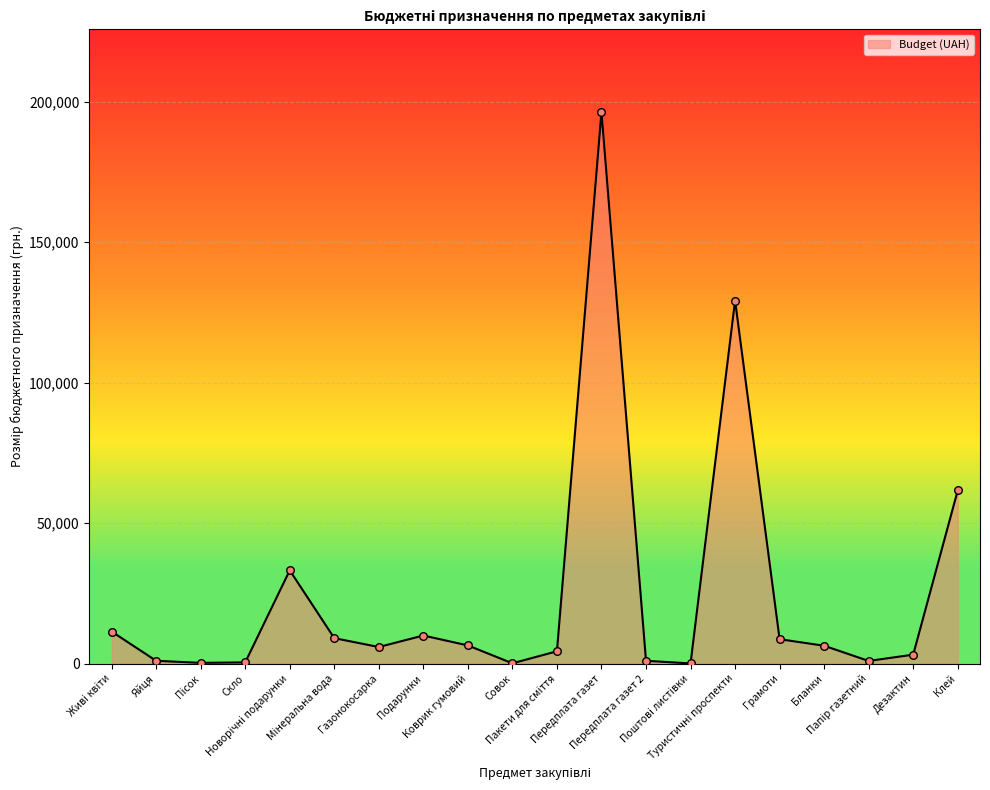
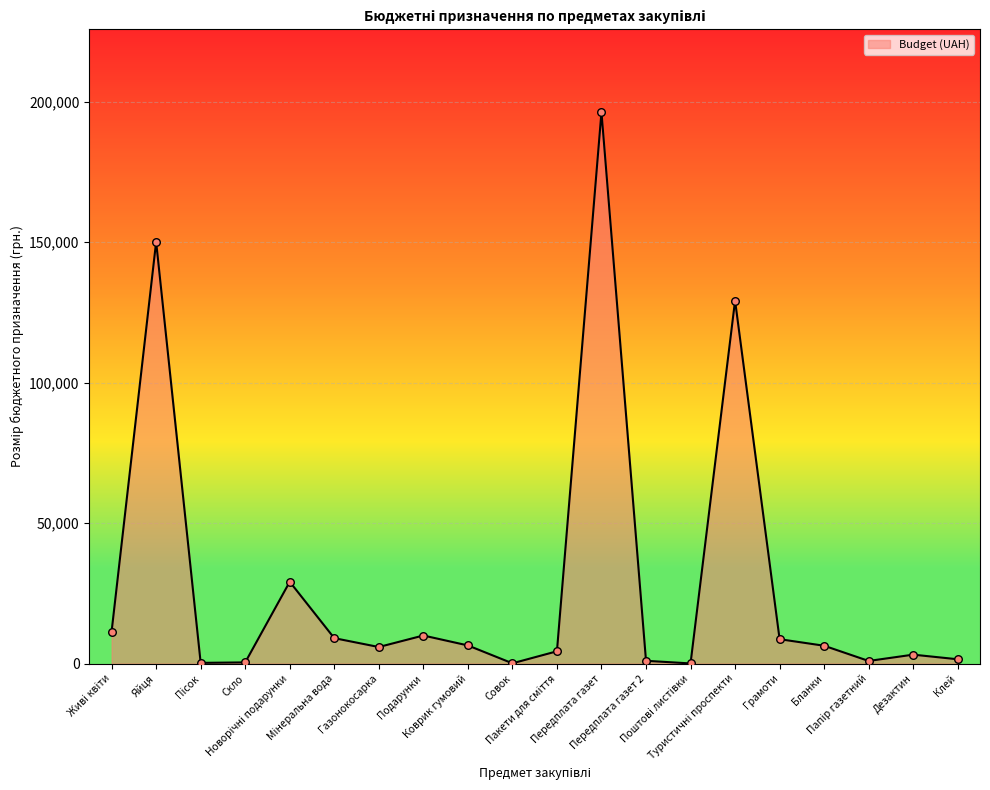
Яйця: 1,000 -> 150,000
Новорічні подарунки: 33,000 -> 29,000
Клей: 62,000 -> 2,000
